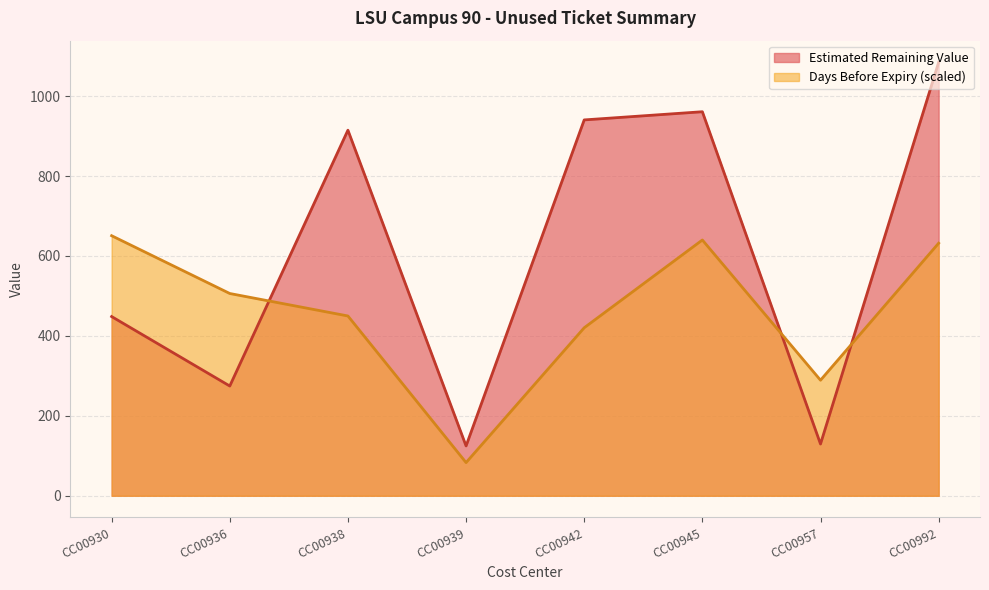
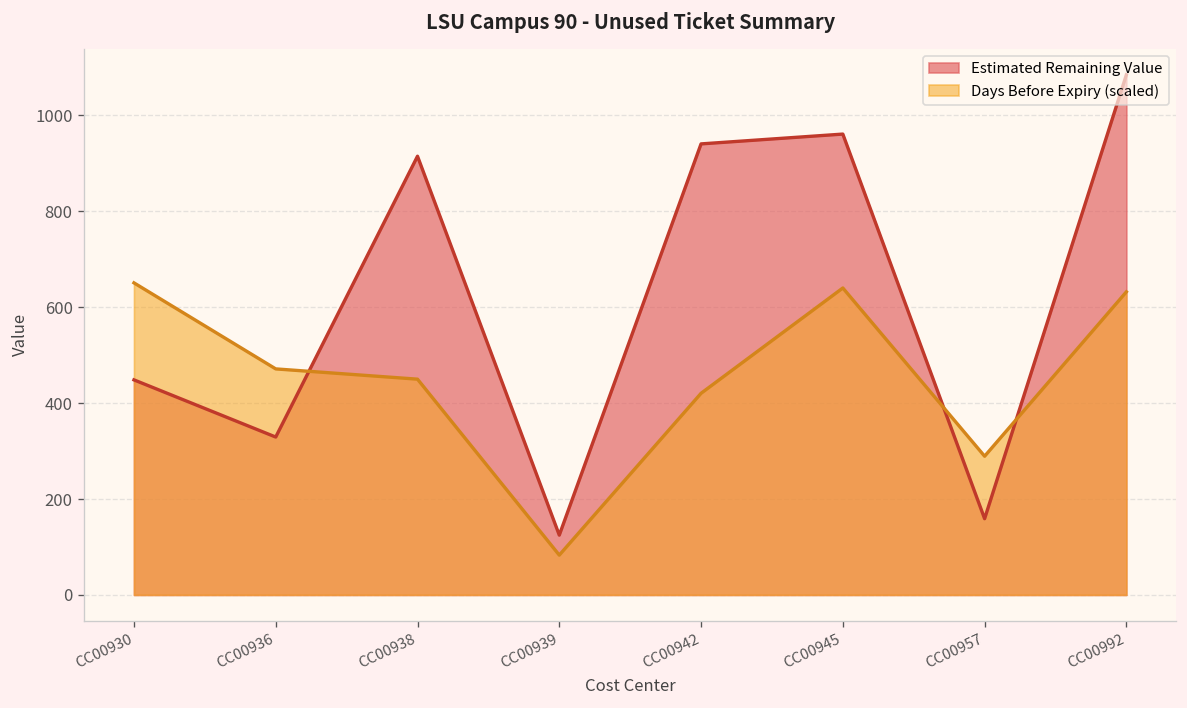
Estimated Remaining Value, CC00936: 270 -> 330
Days Before Expiry (scaled), CC00936: 510 -> 470
Estimated Remaining Value, CC00957: 130 -> 160
